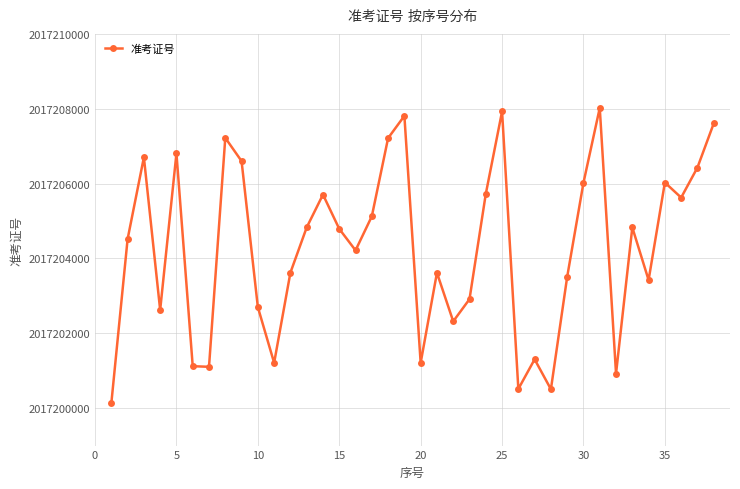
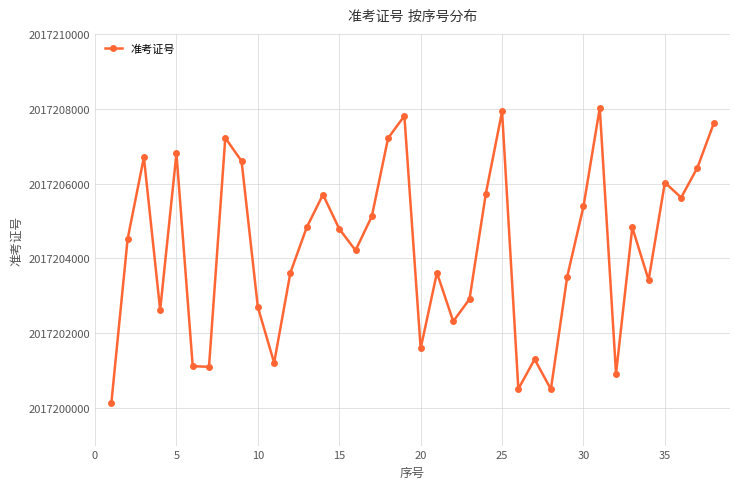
20: 2017201200 -> 2017201600
30: 2017206000 -> 2017205400
